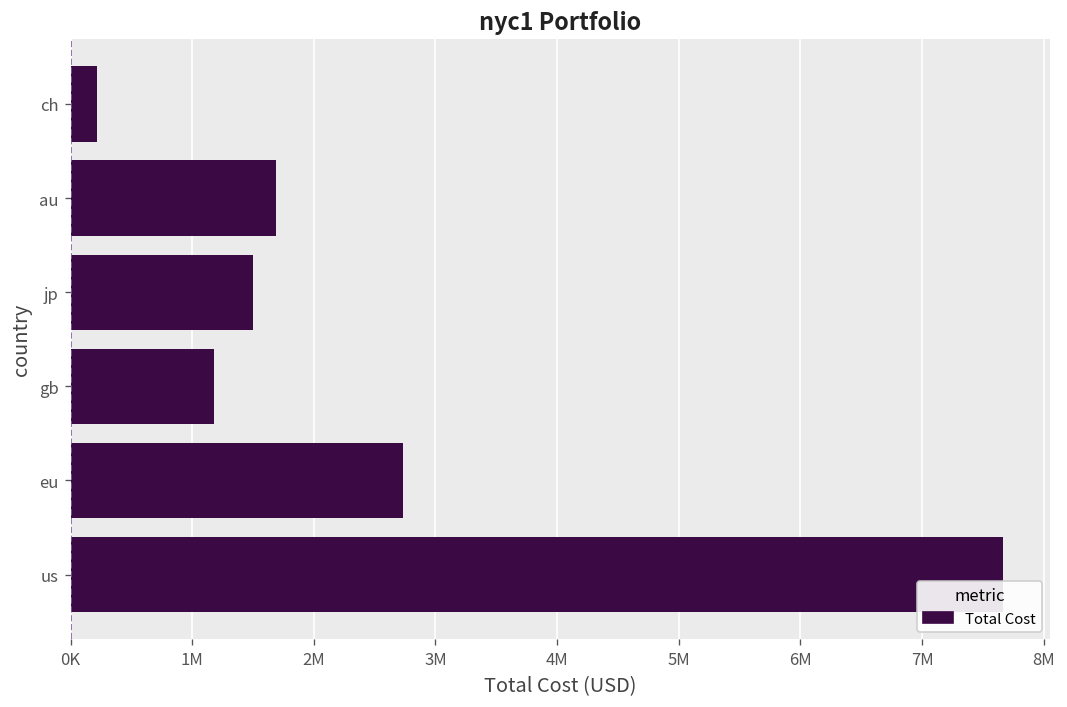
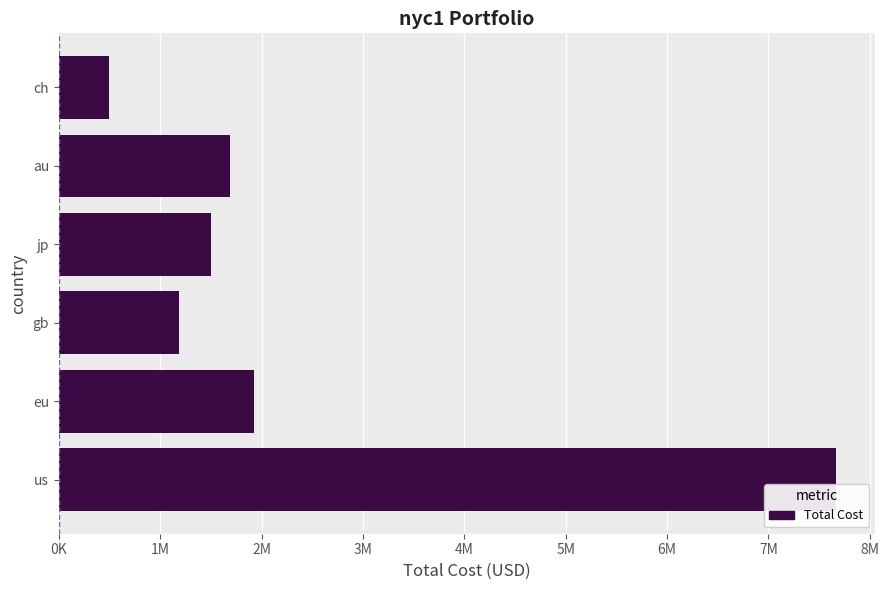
ch: 210000 -> 490000
eu: 2740000 -> 1930000
